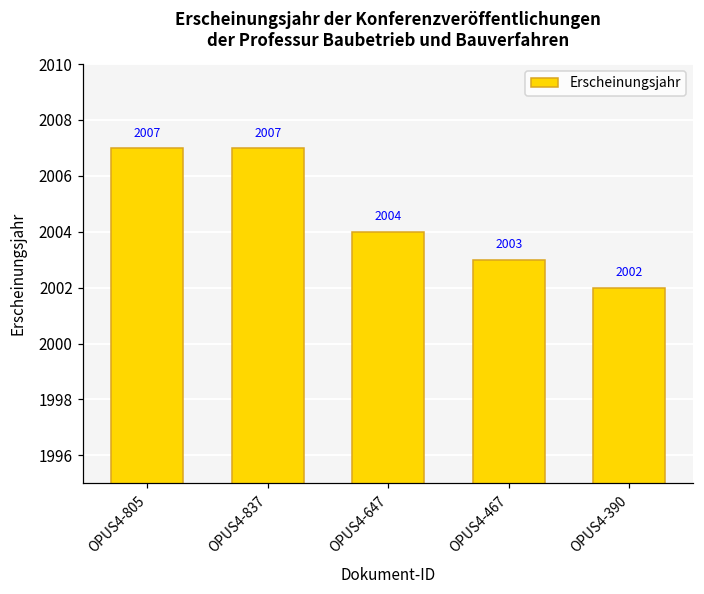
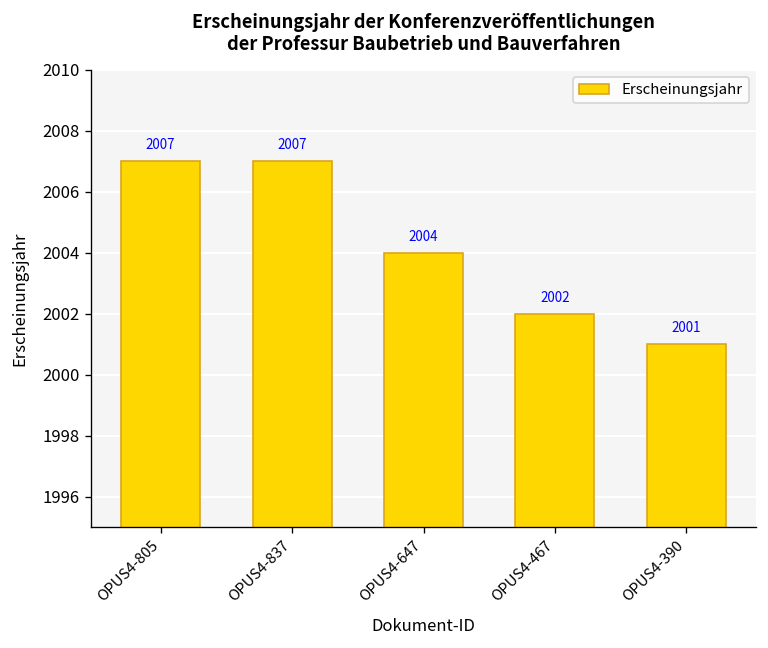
OPUS4-467: 2003 -> 2002
OPUS4-390: 2002 -> 2001
